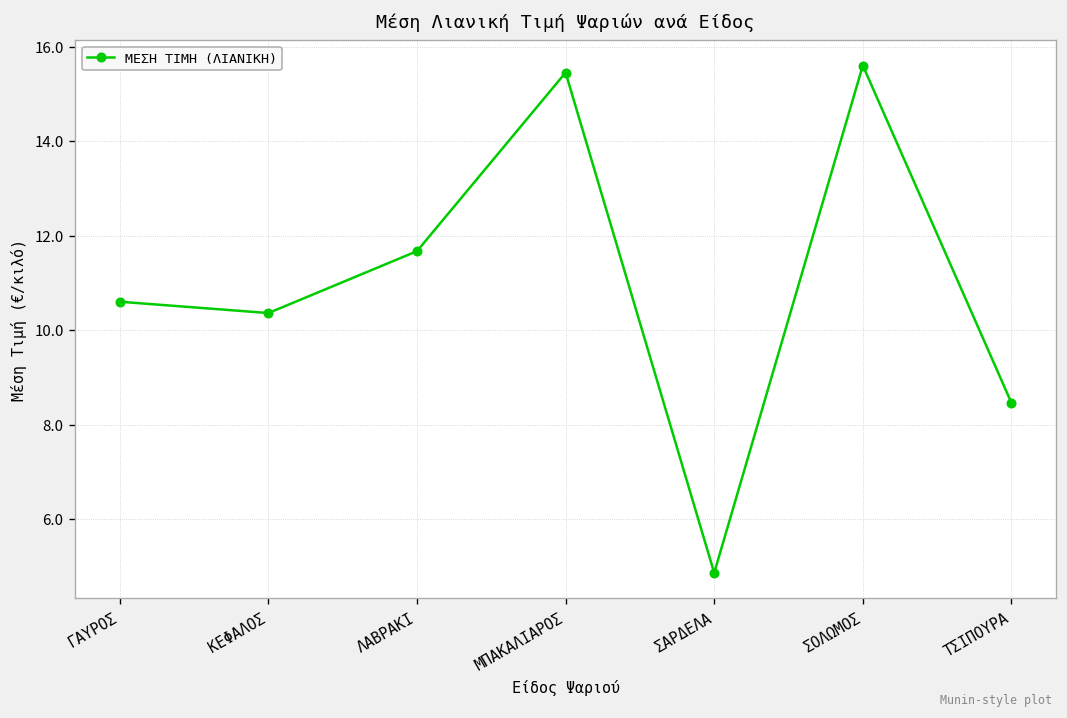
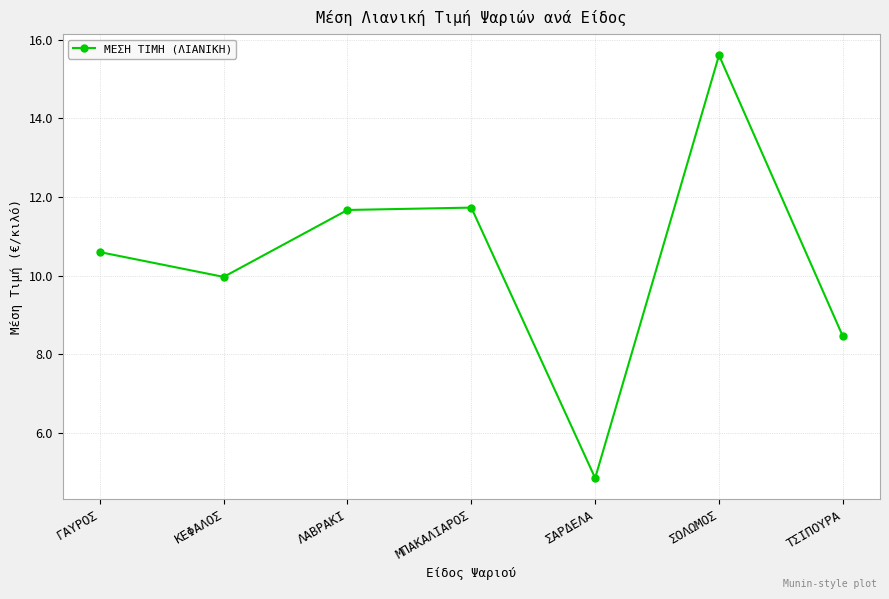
ΚΕΦΑΛΟΣ: 10.4 -> 10.0
ΜΠΑΚΑΛΙΑΡΟΣ: 15.5 -> 11.7
